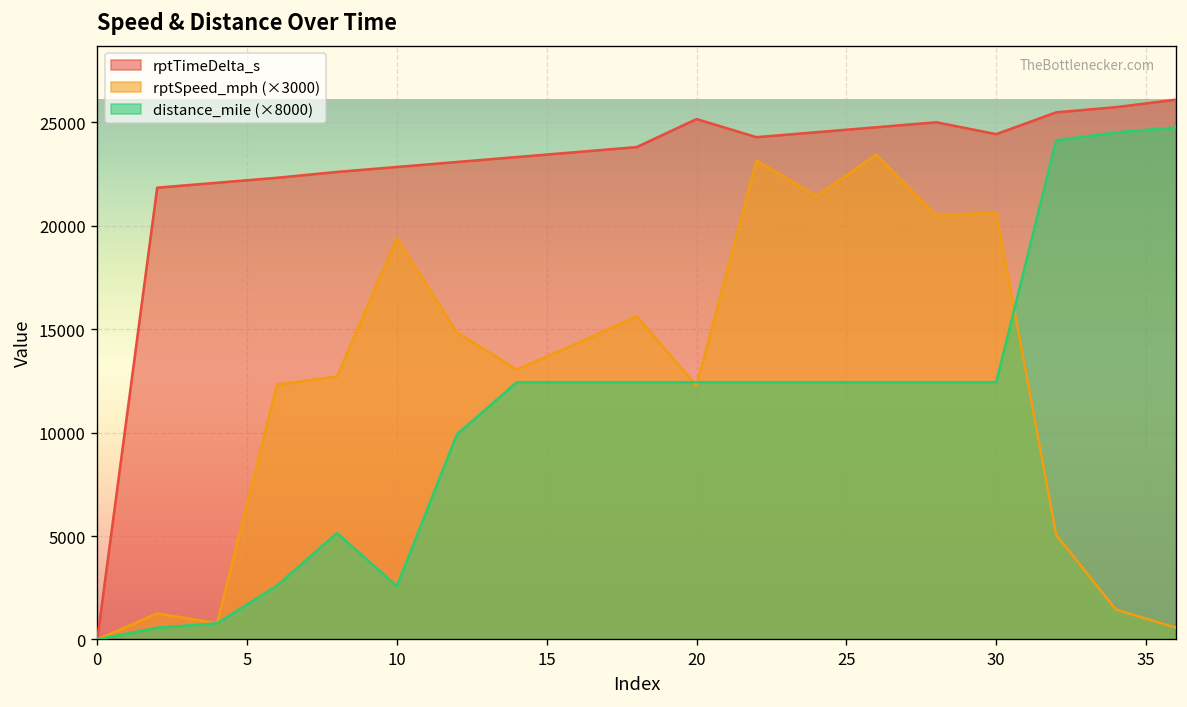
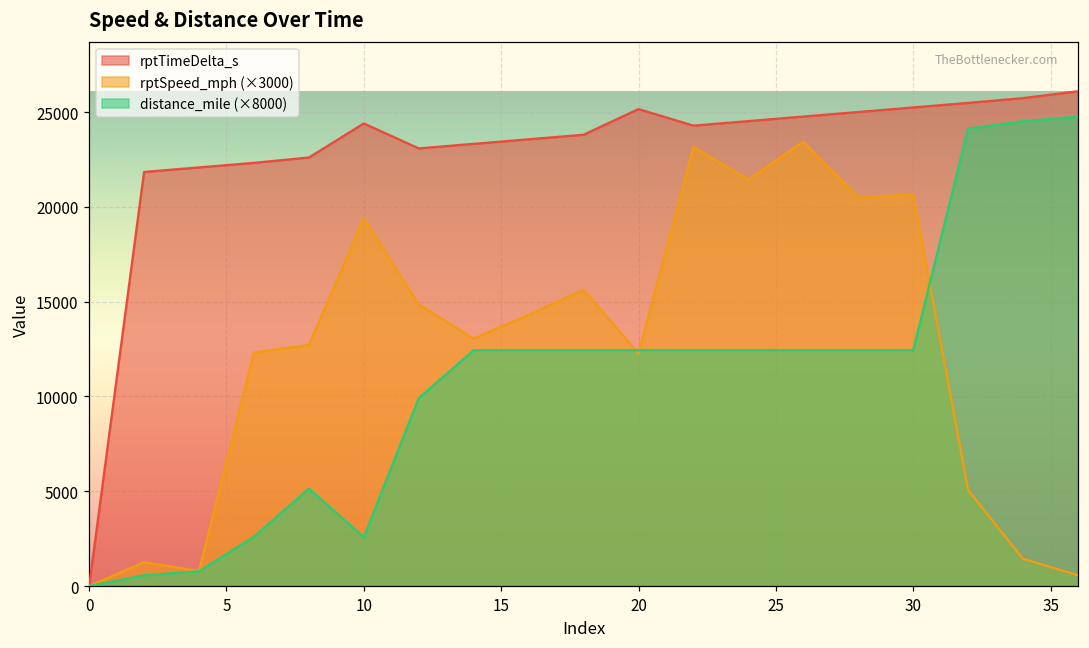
rptTimeDelta_s, 10: 22800 -> 24400
rptTimeDelta_s, 30: 24400 -> 25200
